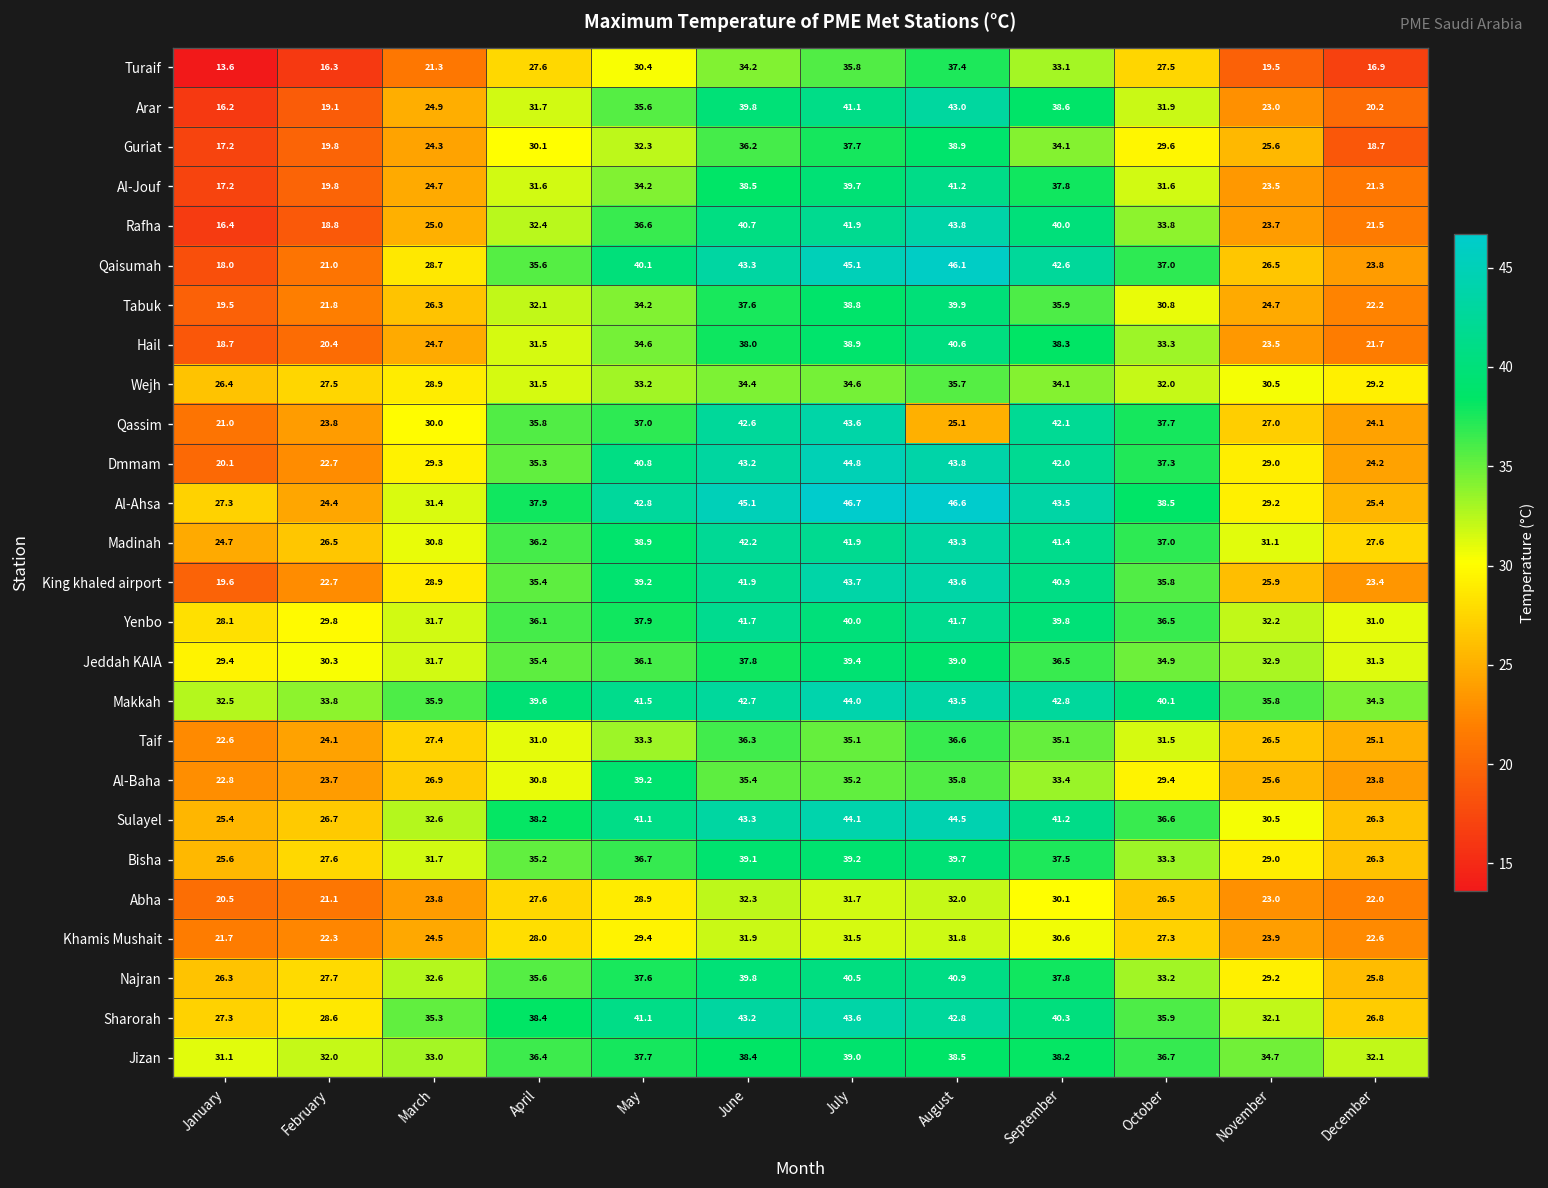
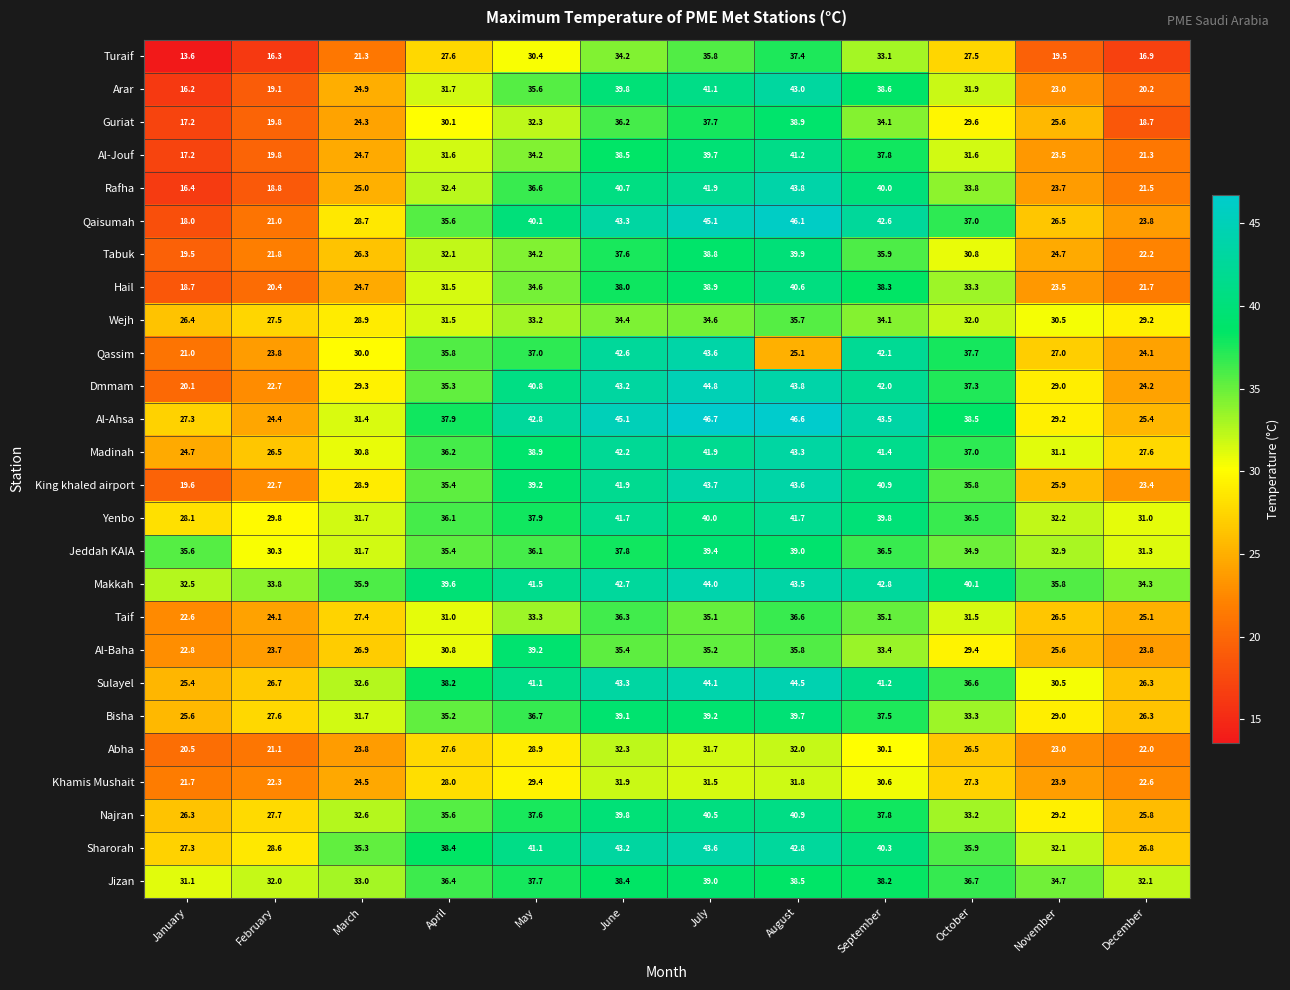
Jeddah KAIA, January: 29.4 -> 35.6
